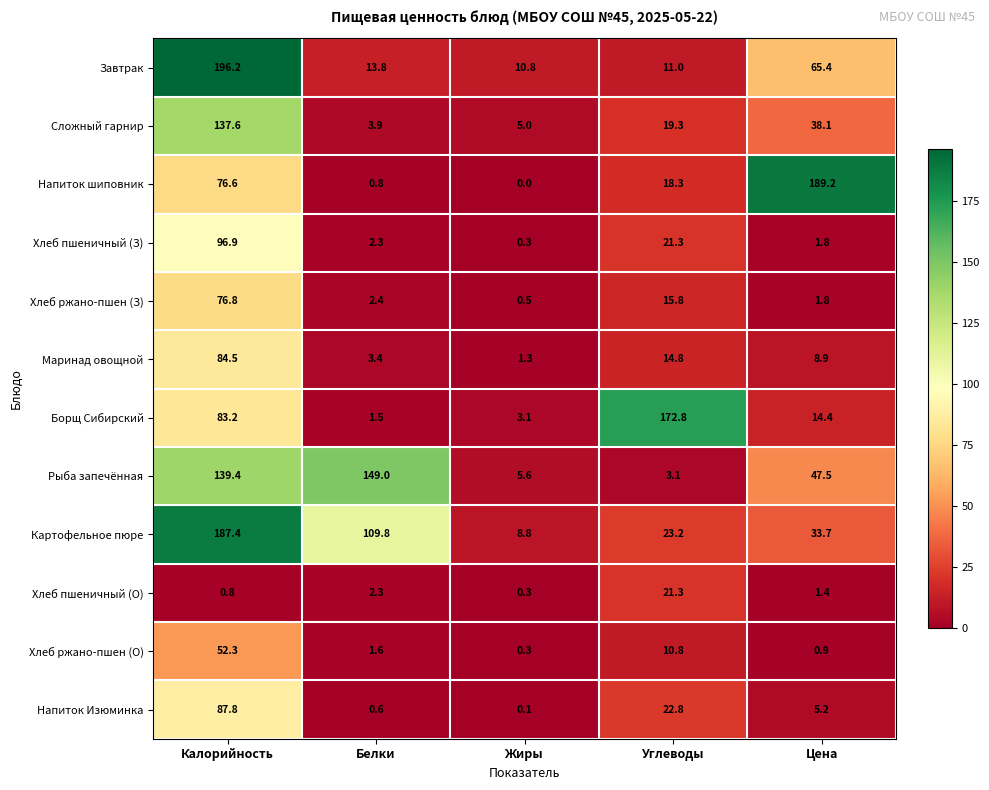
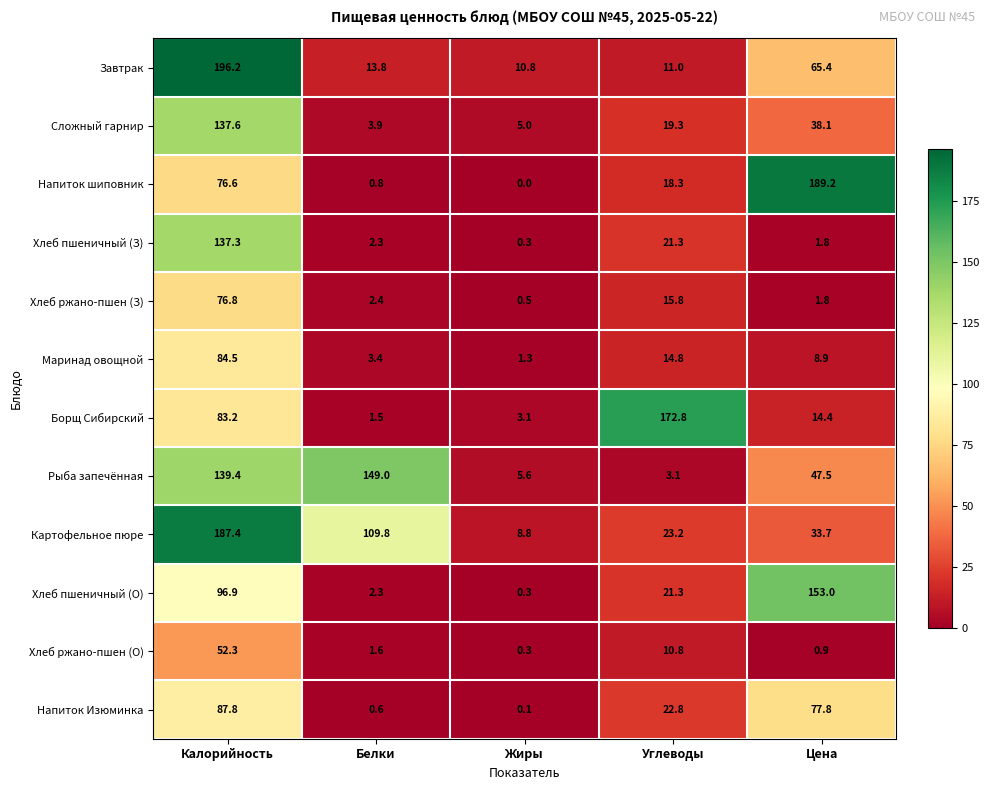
Хлеб пшеничный (З), Калорийность: 96.9 -> 137.3
Хлеб пшеничный (О), Калорийность: 0.8 -> 96.9
Хлеб пшеничный (О), Цена: 1.4 -> 153.0
Напиток Изюминка, Цена: 5.2 -> 77.8
